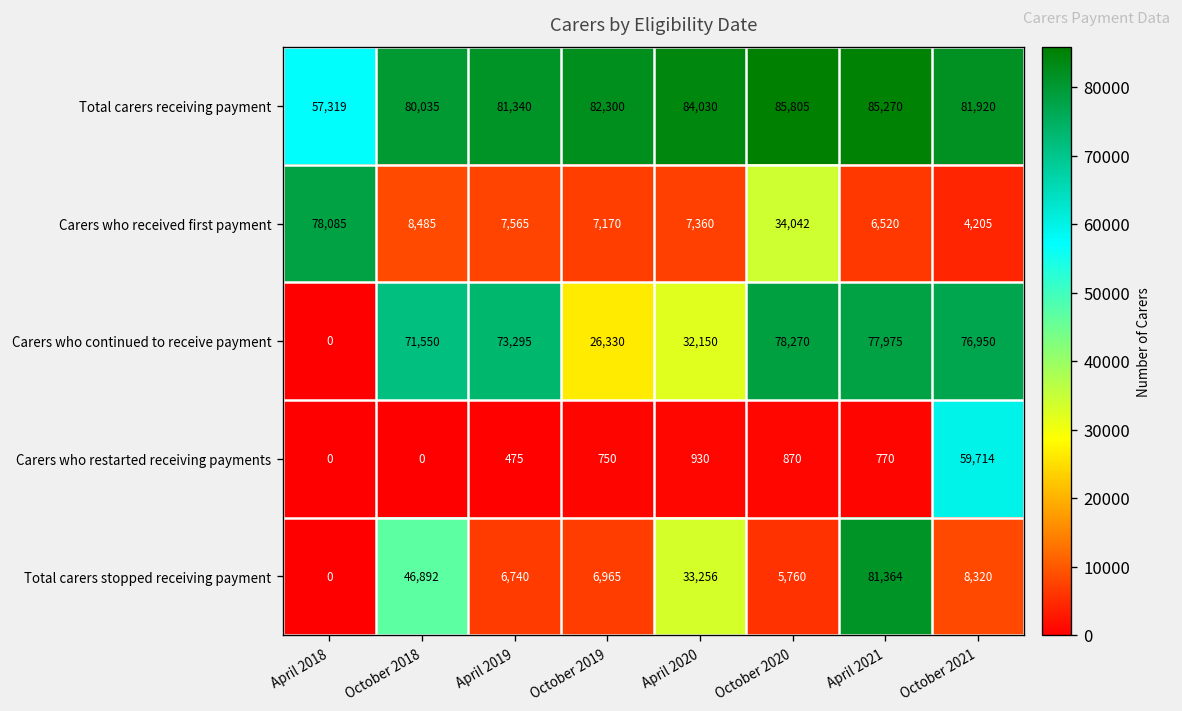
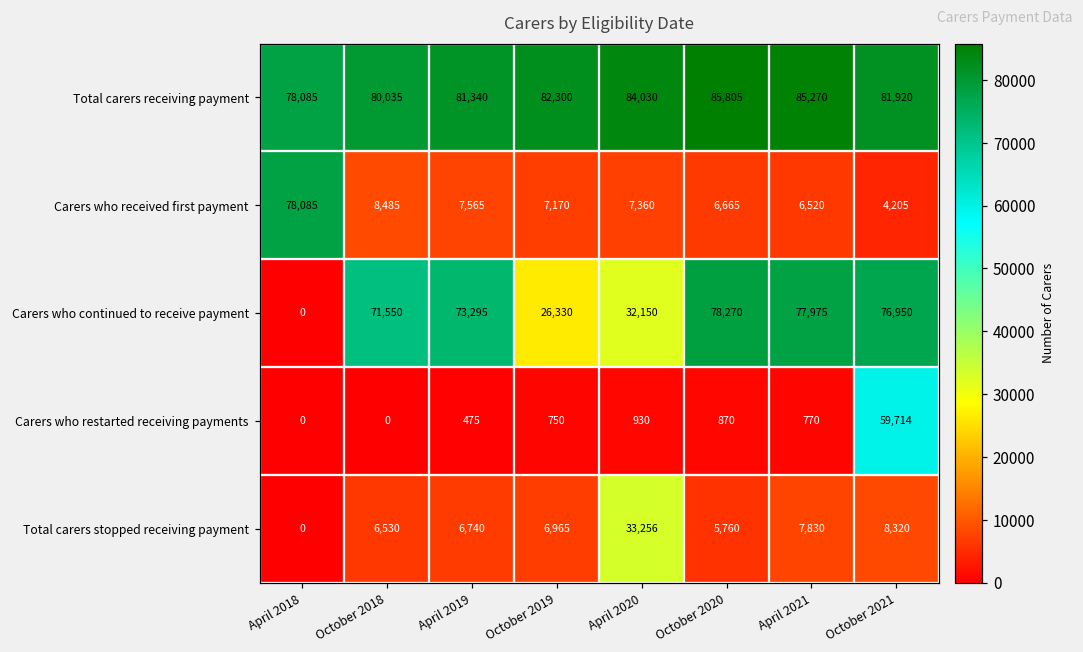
Total carers receiving payment, April 2018: 57,319 -> 78,085
Carers who received first payment, October 2020: 34,042 -> 6,665
Total carers stopped receiving payment, October 2018: 46,892 -> 6,530
Total carers stopped receiving payment, April 2021: 81,364 -> 7,830
